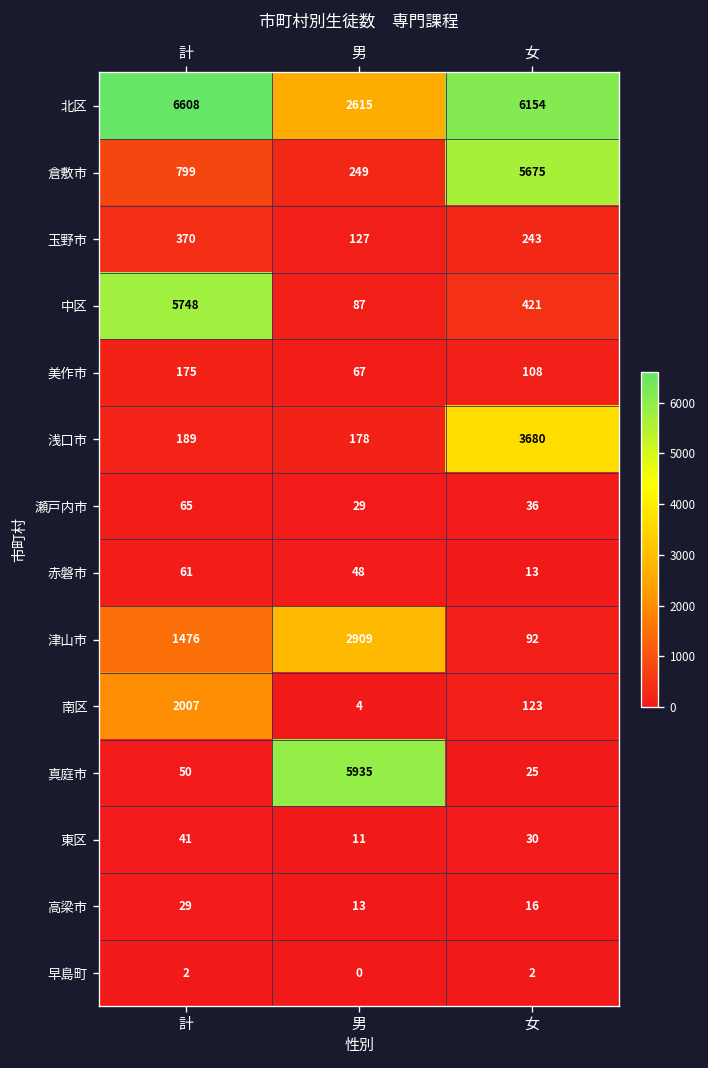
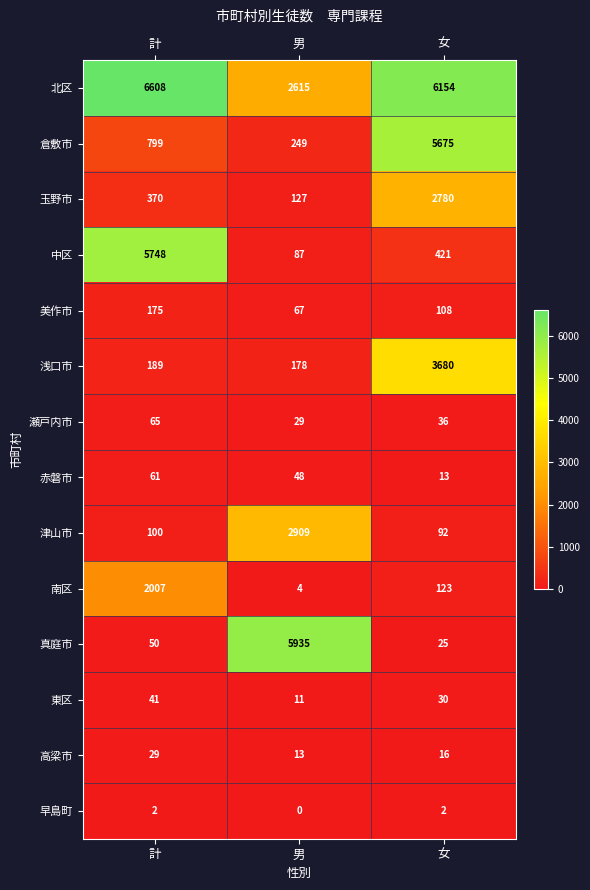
玉野市, 女: 243 -> 2780
津山市, 計: 1476 -> 100
